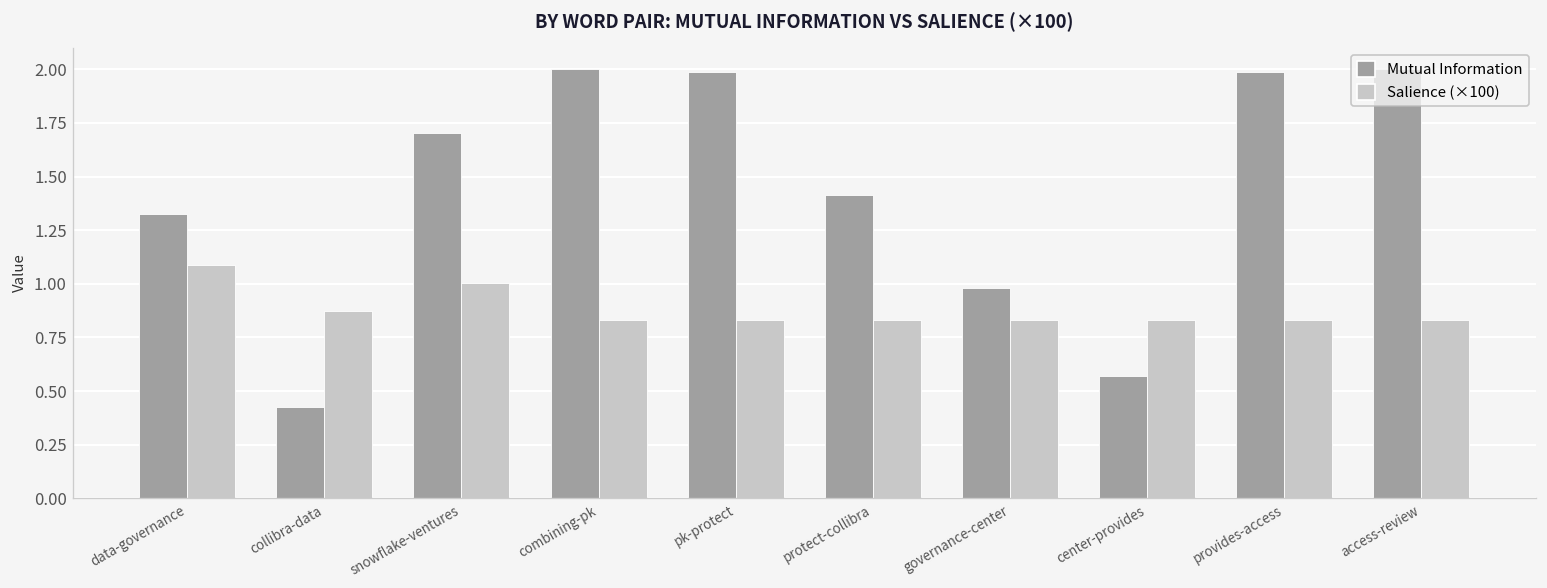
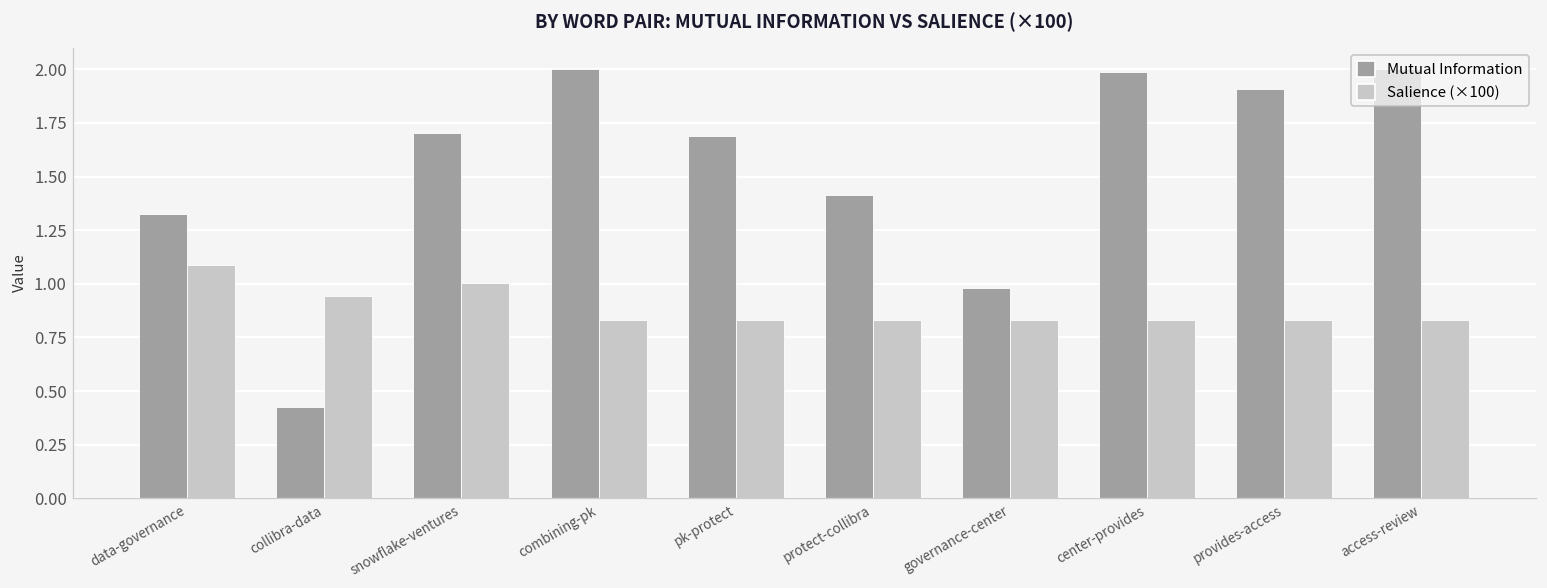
Salience (×100), collibra-data: 0.87 -> 0.95
Mutual Information, pk-protect: 1.99 -> 1.69
Mutual Information, center-provides: 0.57 -> 1.99
Mutual Information, provides-access: 1.99 -> 1.91
